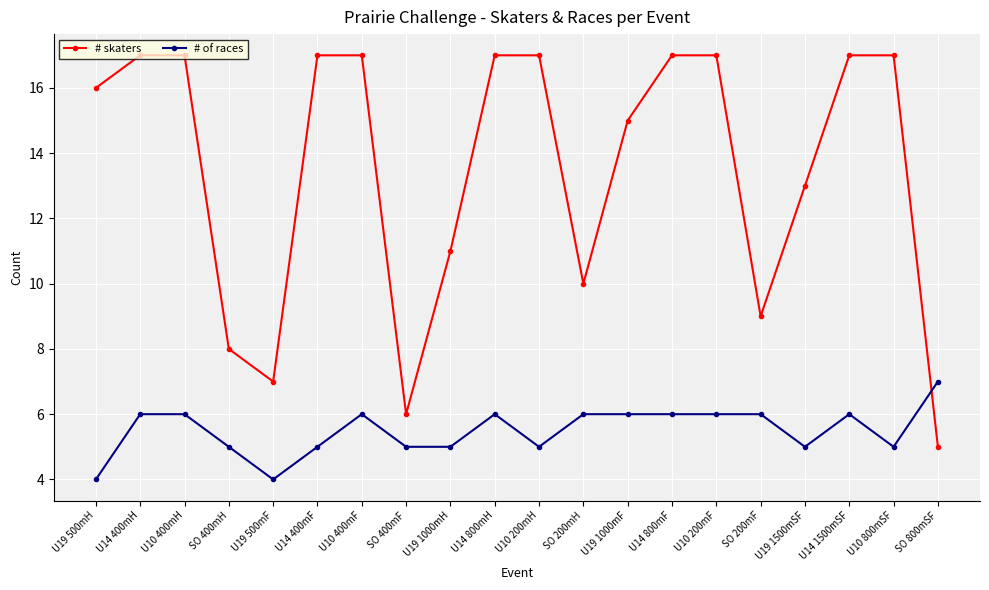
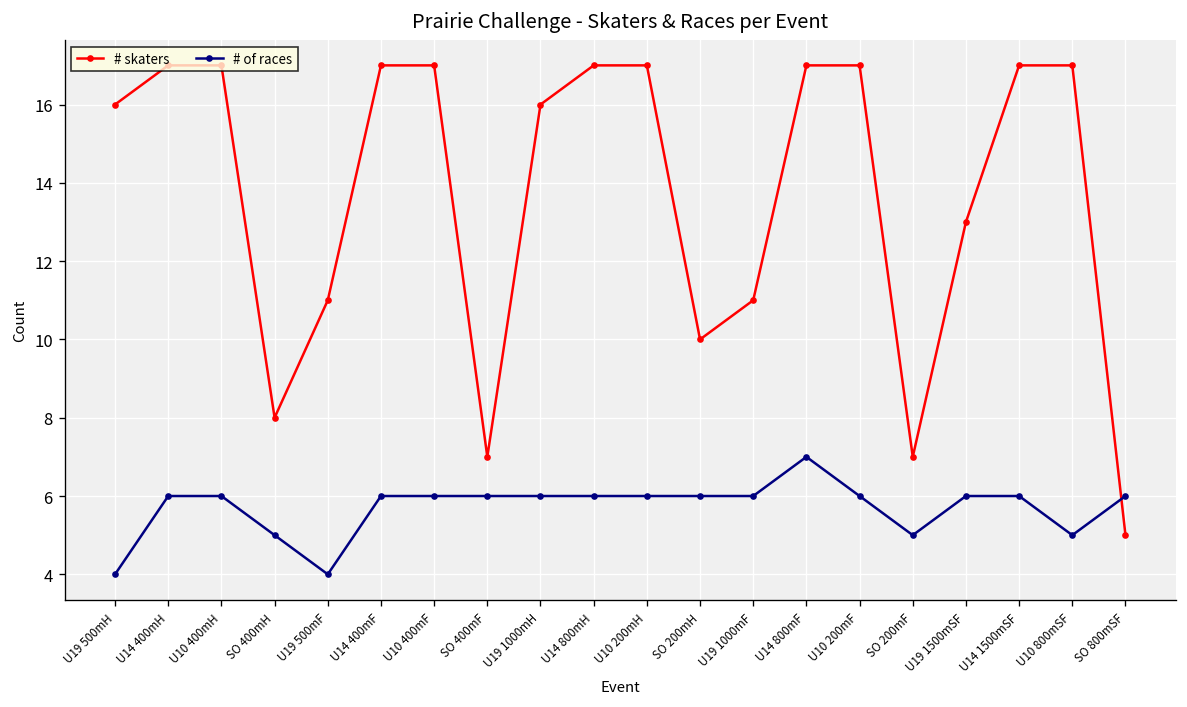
# skaters, U19 500mF: 7 -> 11
# of races, U14 400mF: 5 -> 6
# skaters, SO 400mF: 6 -> 7
# of races, SO 400mF: 5 -> 6
# skaters, U19 1000mH: 11 -> 16
# of races, U19 1000mH: 5 -> 6
# of races, U10 200mH: 5 -> 6
# skaters, U19 1000mF: 15 -> 11
# of races, U14 800mF: 6 -> 7
# skaters, SO 200mF: 9 -> 7
# of races, SO 200mF: 6 -> 5
# of races, U19 1500mSF: 5 -> 6
# of races, SO 800mSF: 7 -> 6
